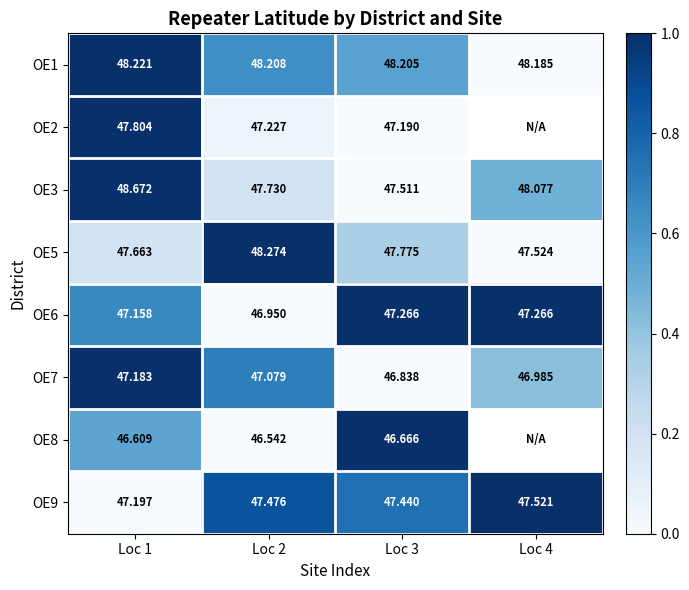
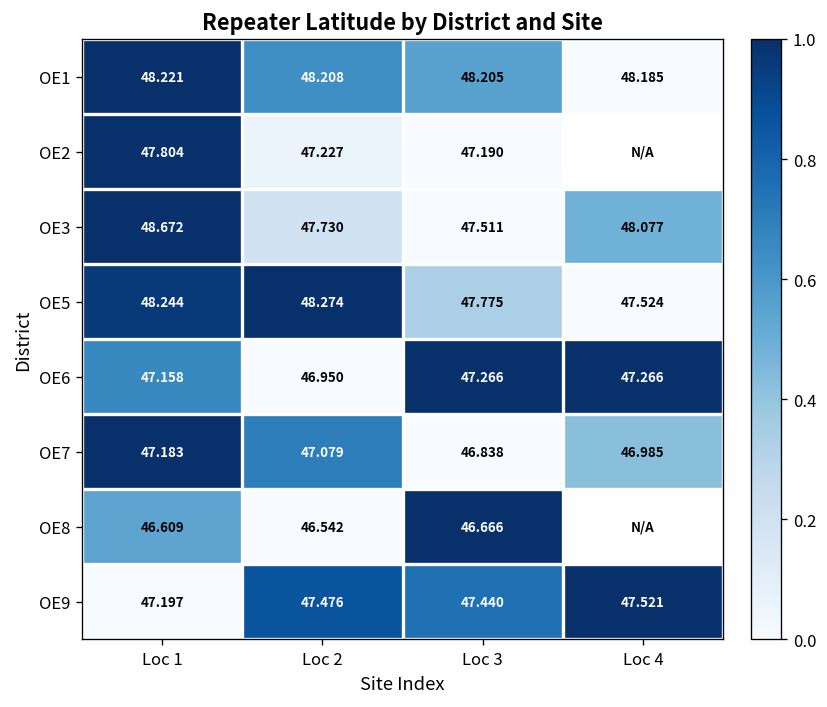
OE5, Loc 1: 47.663 -> 48.244
